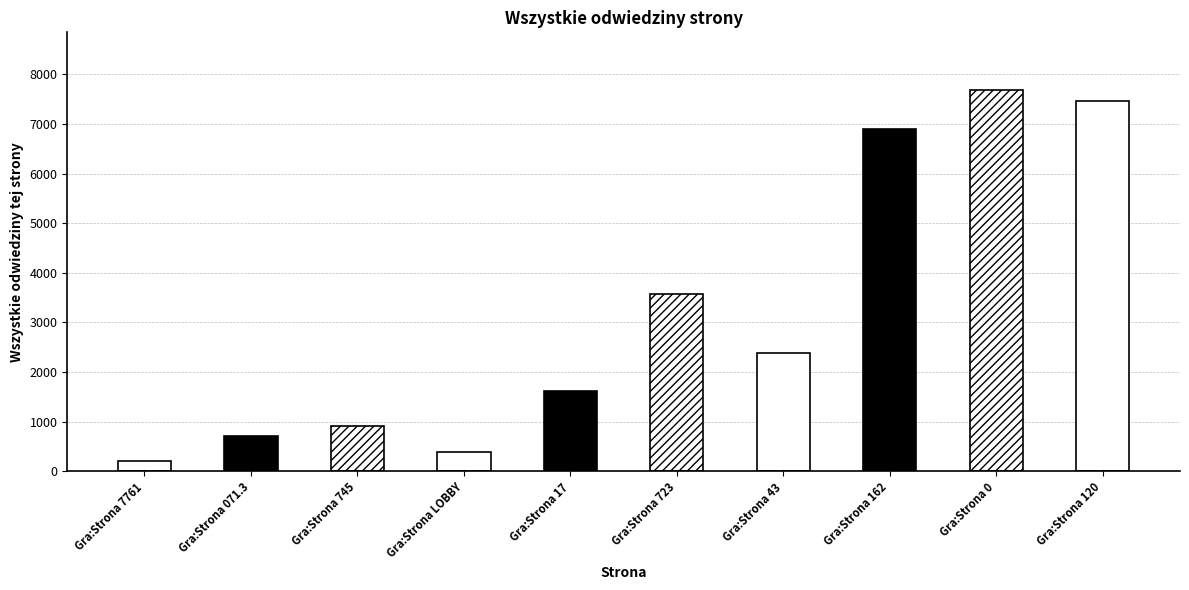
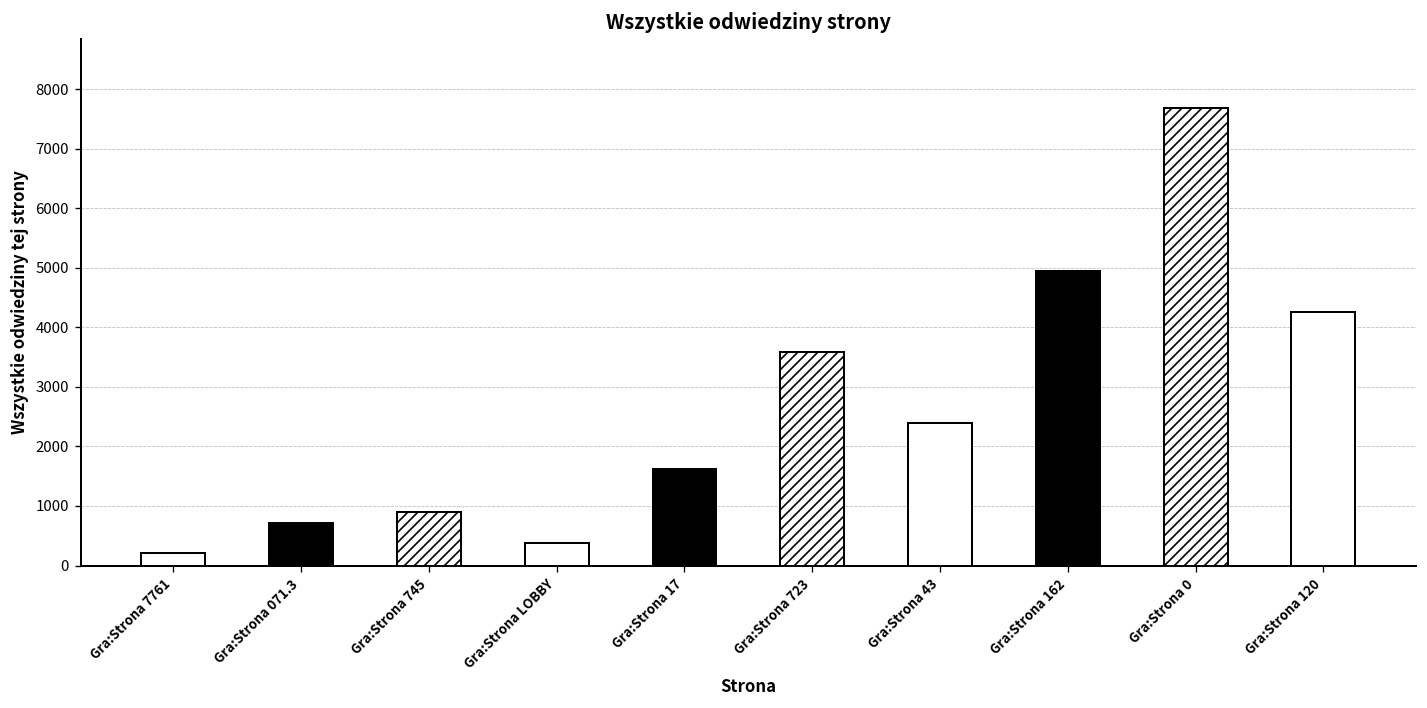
Gra:Strona 162: 6900 -> 4900
Gra:Strona 120: 7500 -> 4300
